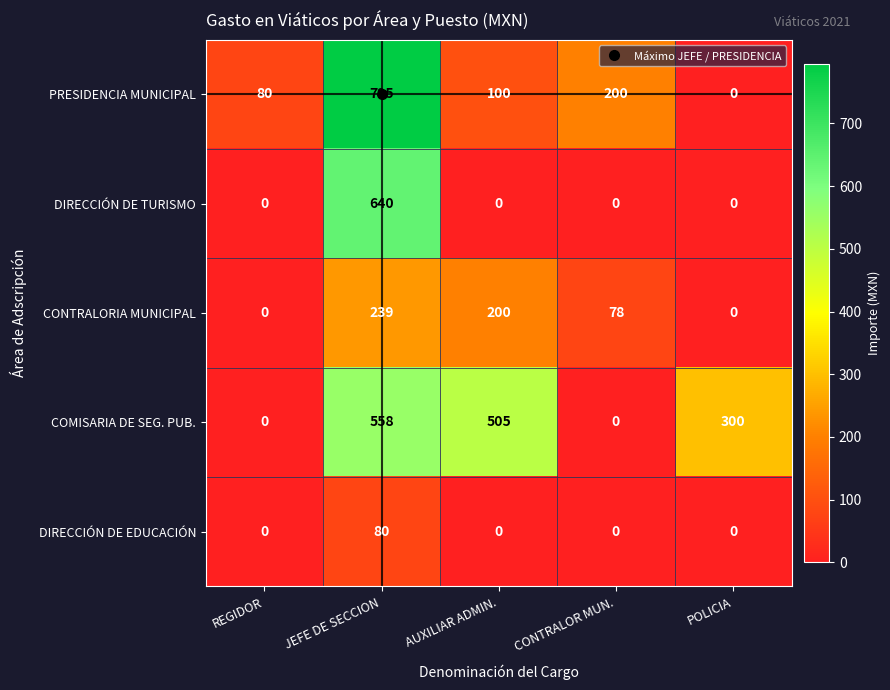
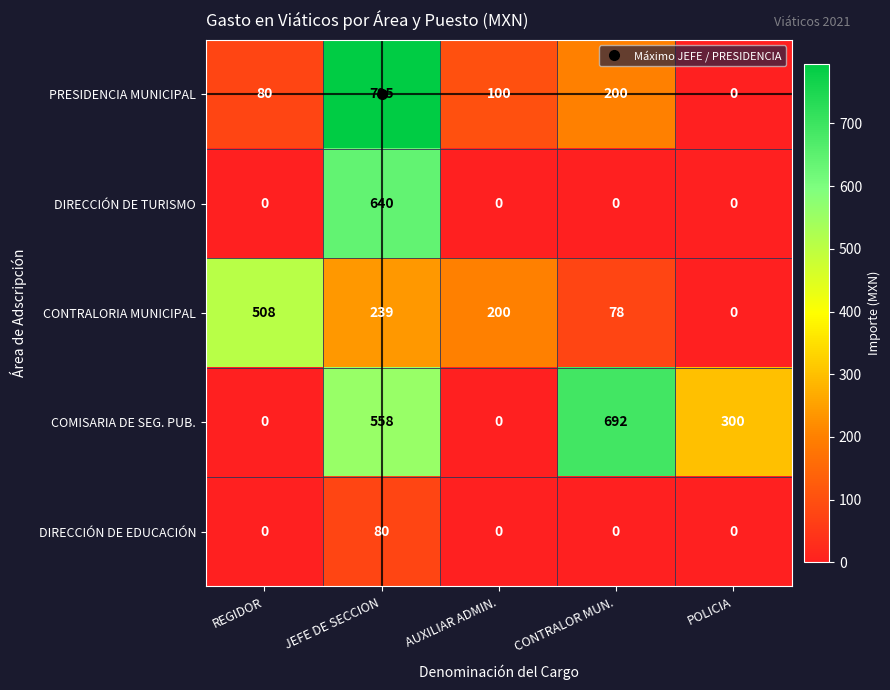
CONTRALORIA MUNICIPAL, REGIDOR: 0 -> 508
COMISARIA DE SEG. PUB., AUXILIAR ADMIN.: 505 -> 0
COMISARIA DE SEG. PUB., CONTRALOR MUN.: 0 -> 692
